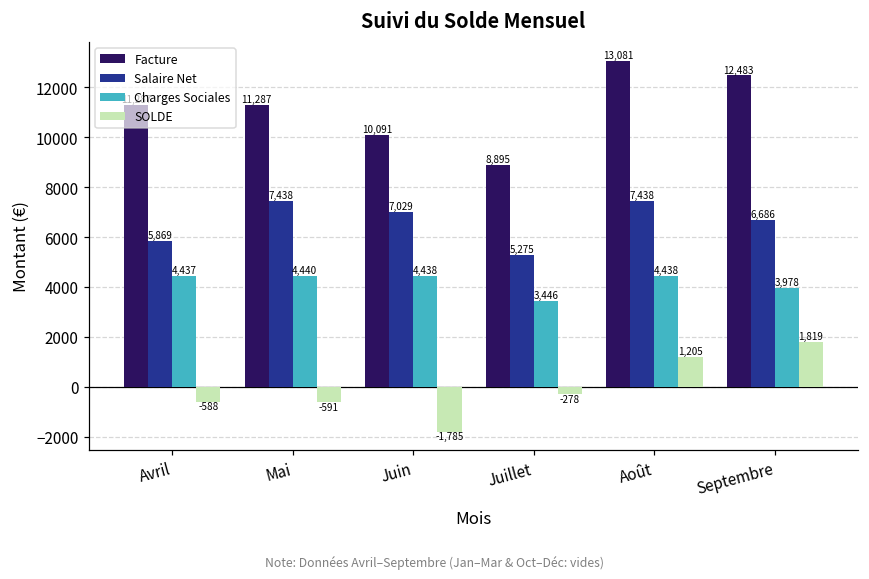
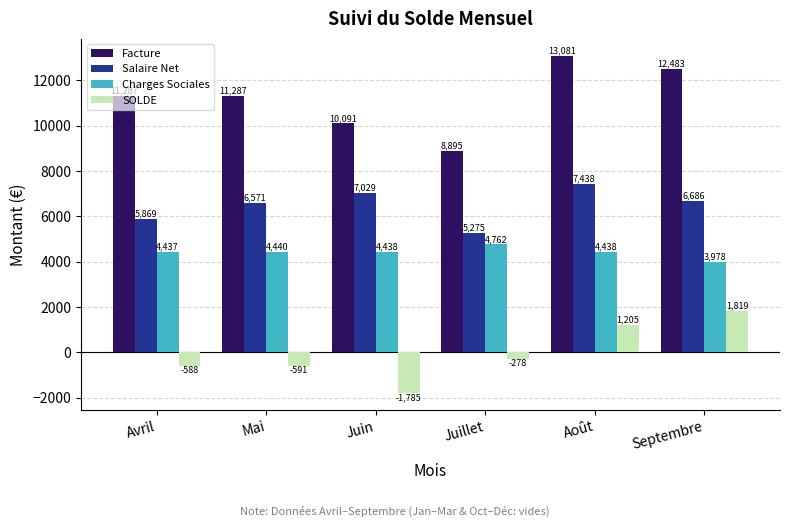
Salaire Net, Mai: 7,438 -> 6,571
Charges Sociales, Juillet: 3,446 -> 4,762
